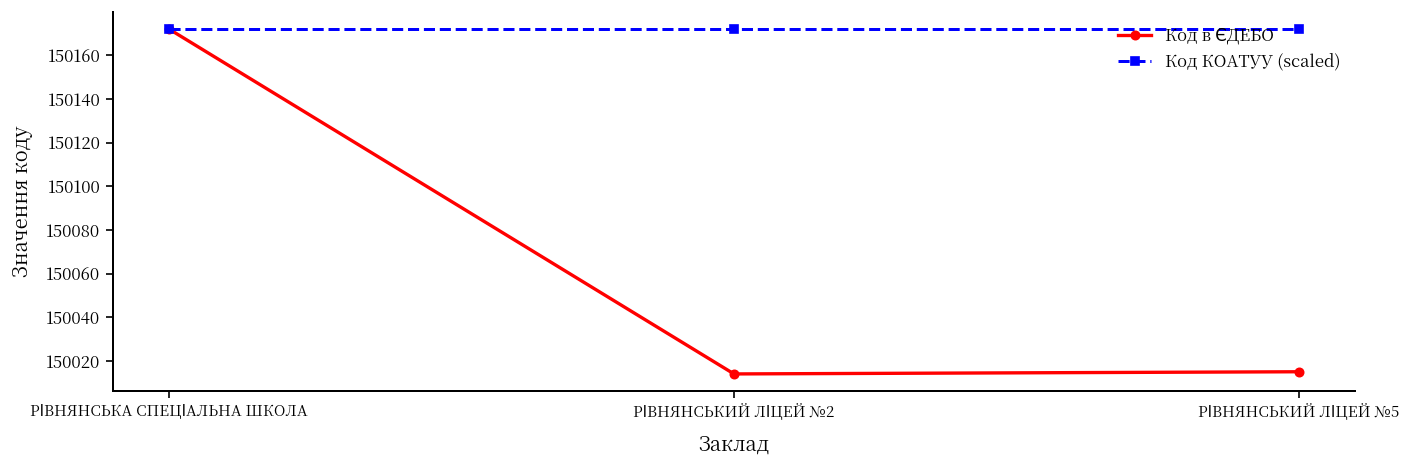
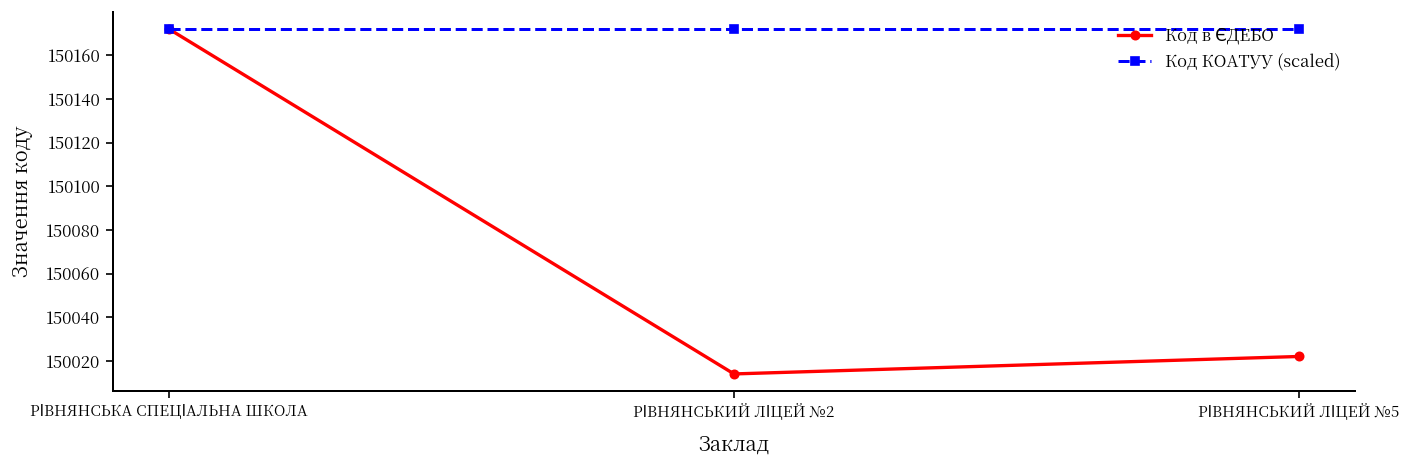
Код в ЄДЕБО, РІВНЯНСЬКИЙ ЛІЦЕЙ №5: 150015 -> 150022
